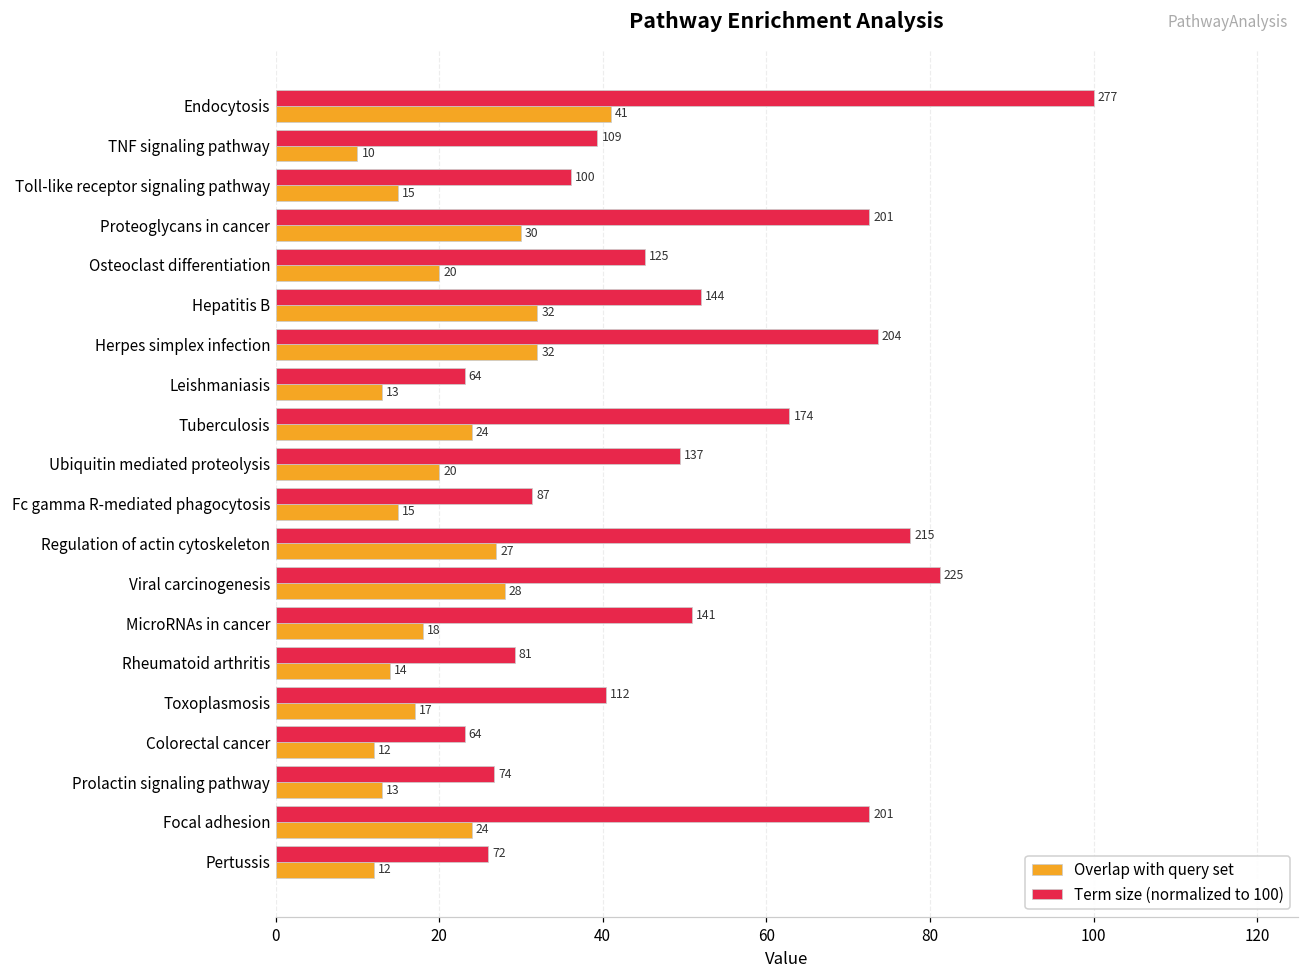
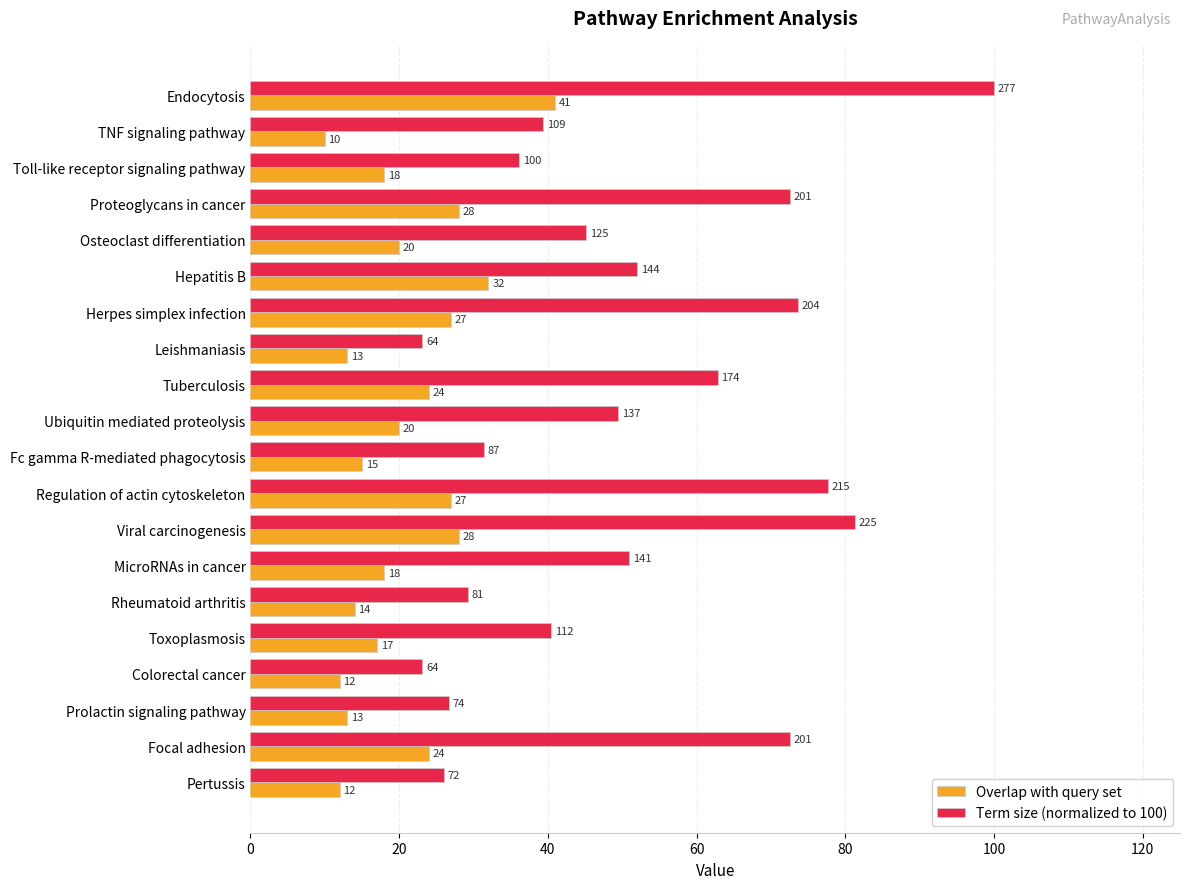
Overlap with query set, Toll-like receptor signaling pathway: 15 -> 18
Overlap with query set, Proteoglycans in cancer: 30 -> 28
Overlap with query set, Herpes simplex infection: 32 -> 27
